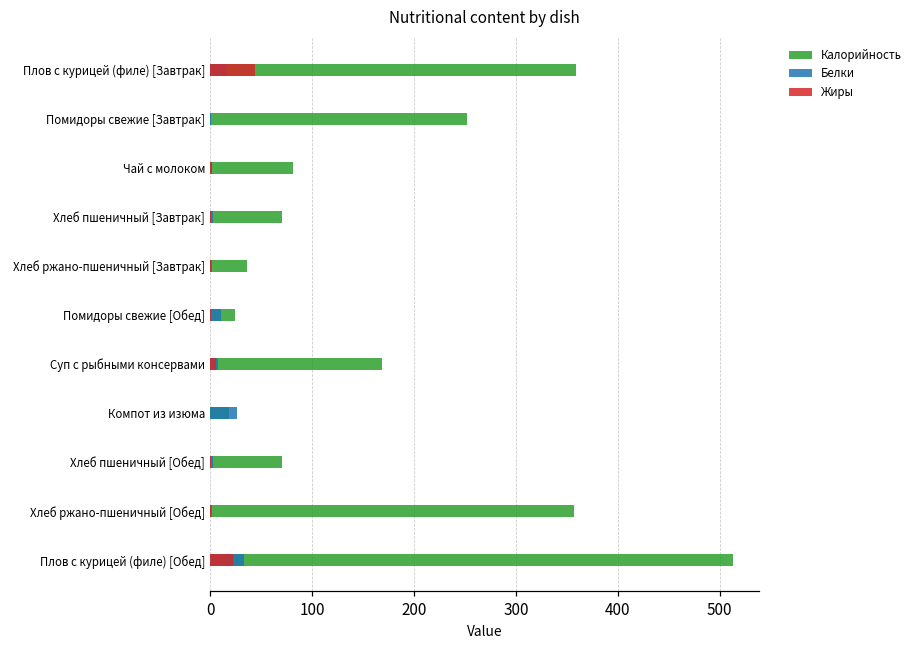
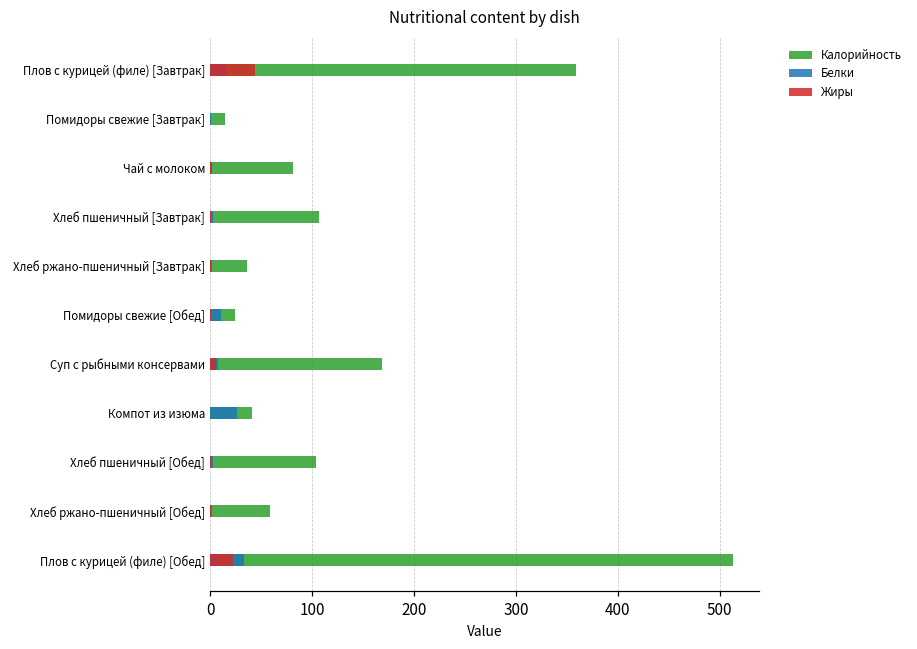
Калорийность, Помидоры свежие [Завтрак]: 250 -> 10
Калорийность, Хлеб пшеничный [Завтрак]: 70 -> 110
Калорийность, Компот из изюма: 20 -> 40
Калорийность, Хлеб пшеничный [Обед]: 70 -> 100
Калорийность, Хлеб ржано-пшеничный [Обед]: 360 -> 60
